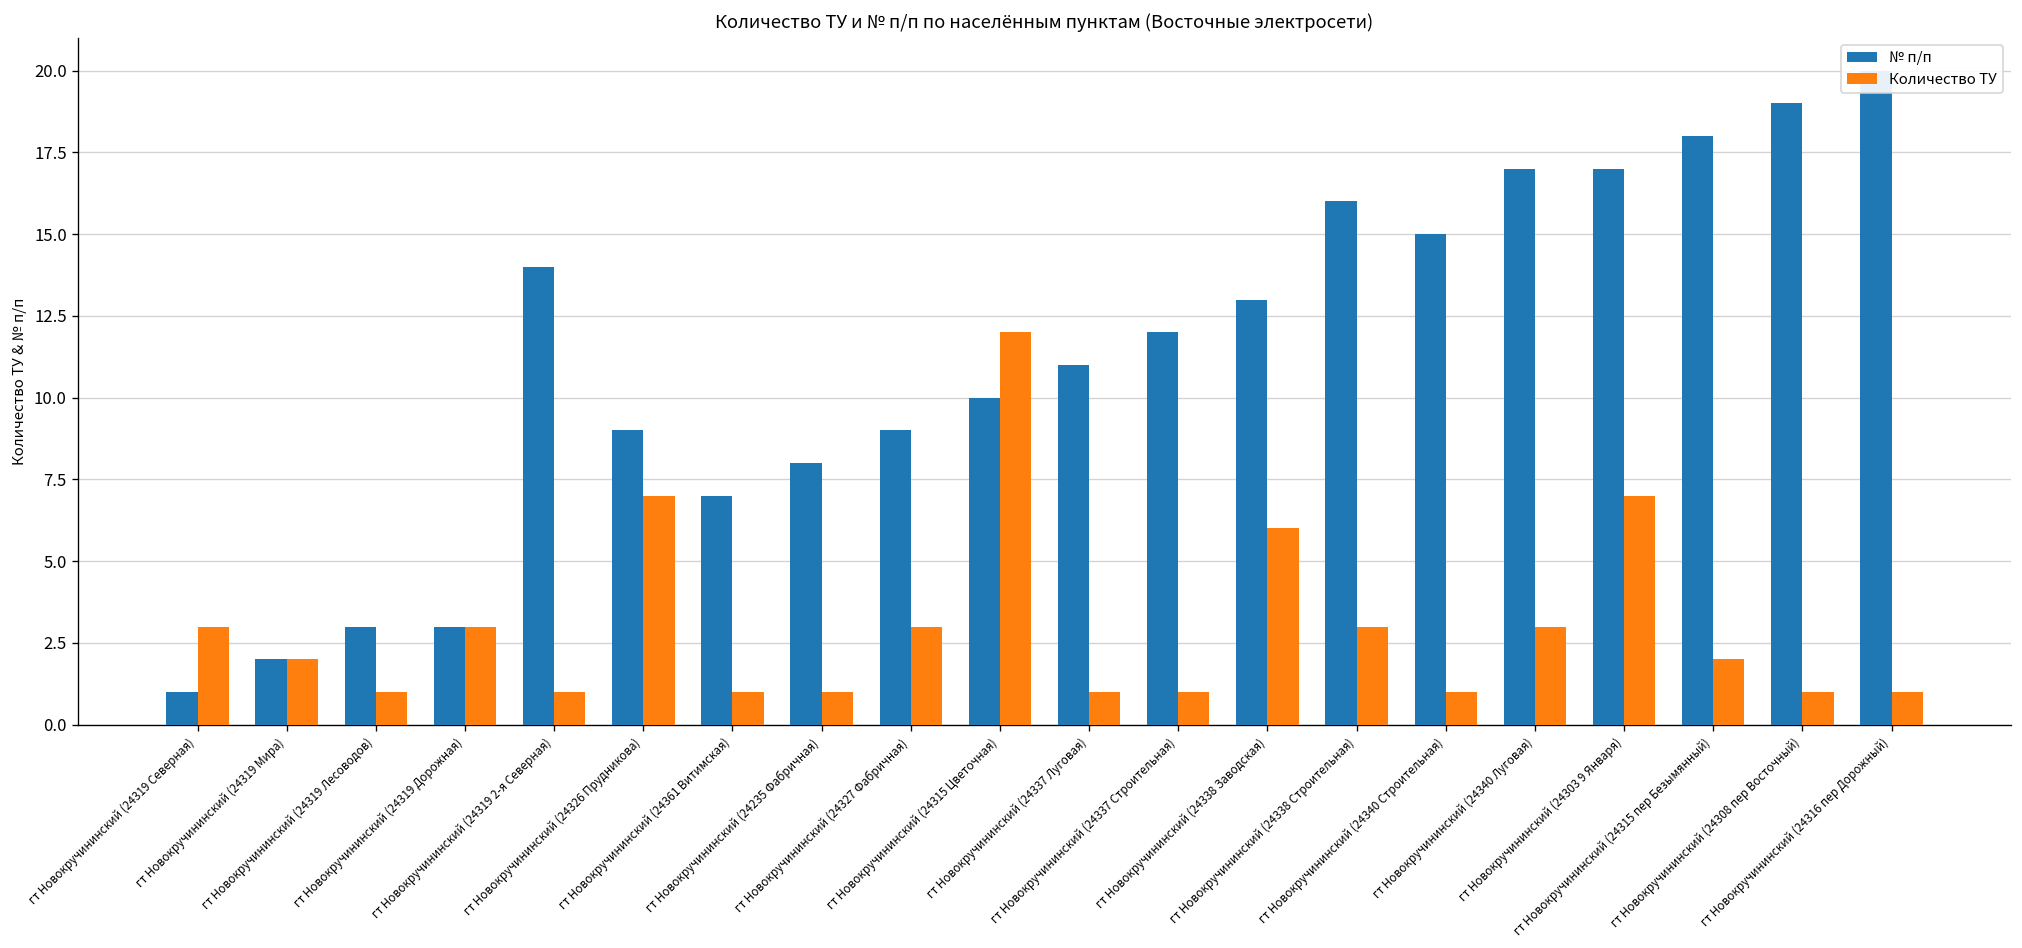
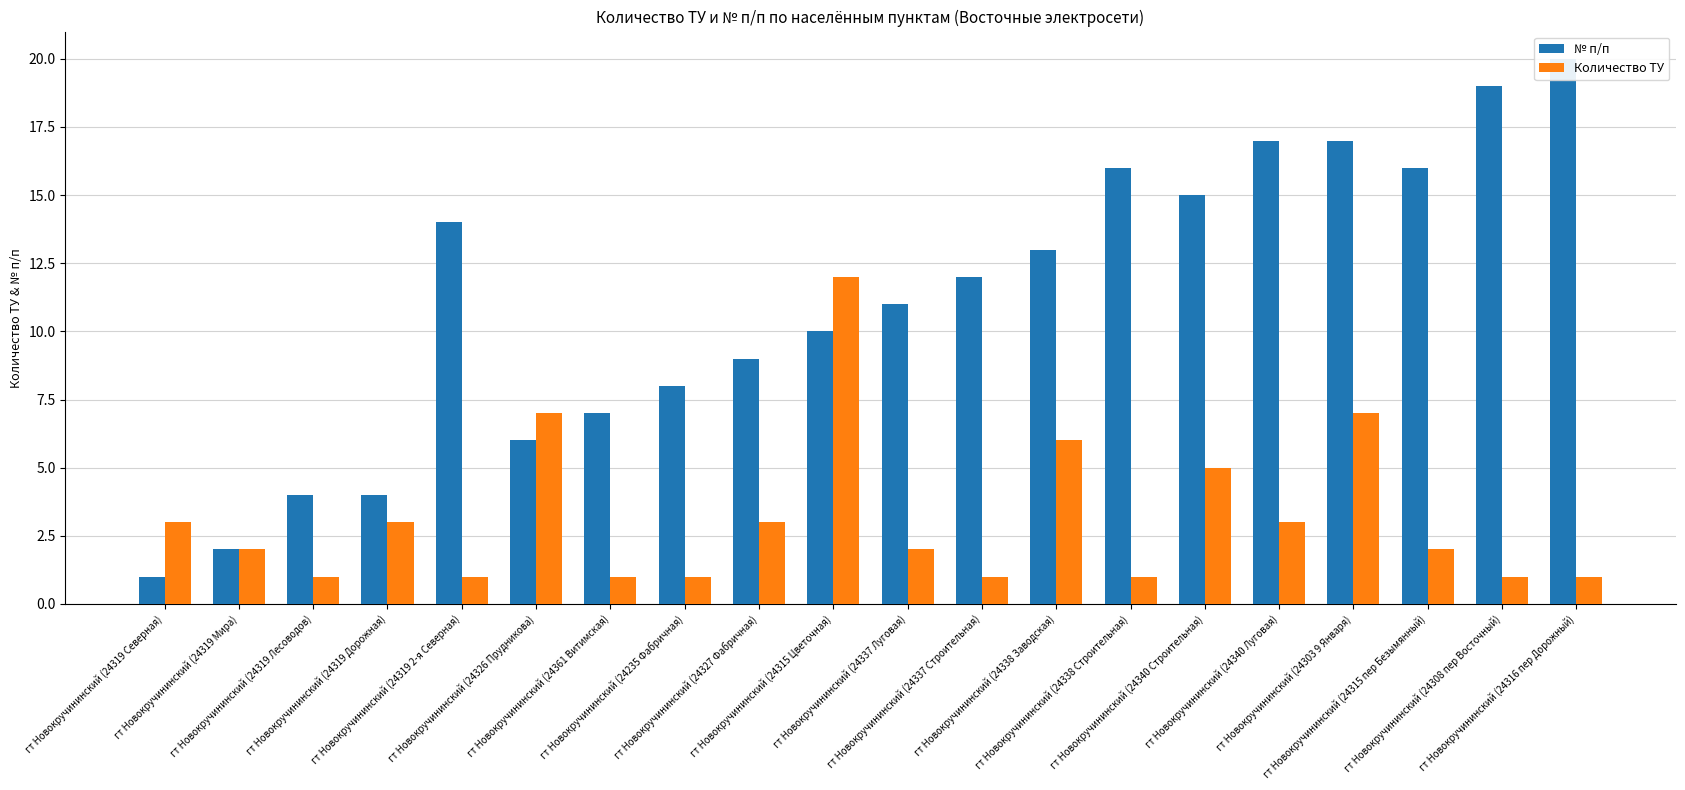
№ п/п, гт Новокручининский (24319 Лесоводов): 3 -> 4
№ п/п, гт Новокручининский (24319 Дорожная): 3 -> 4
№ п/п, гт Новокручининский (24326 Прудникова): 9 -> 6
Количество ТУ, гт Новокручининский (24337 Луговая): 1 -> 2
Количество ТУ, гт Новокручининский (24338 Строительная): 3 -> 1
Количество ТУ, гт Новокручининский (24340 Строительная): 1 -> 5
№ п/п, гт Новокручининский (24315 пер Безымянный): 18 -> 16
